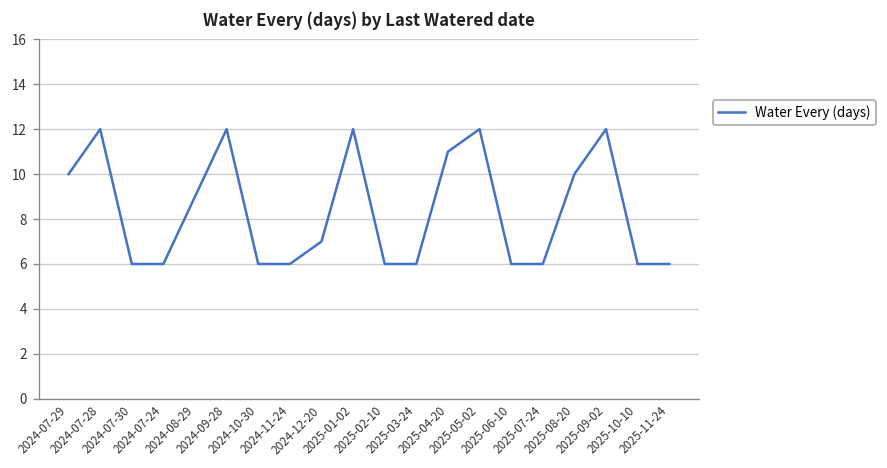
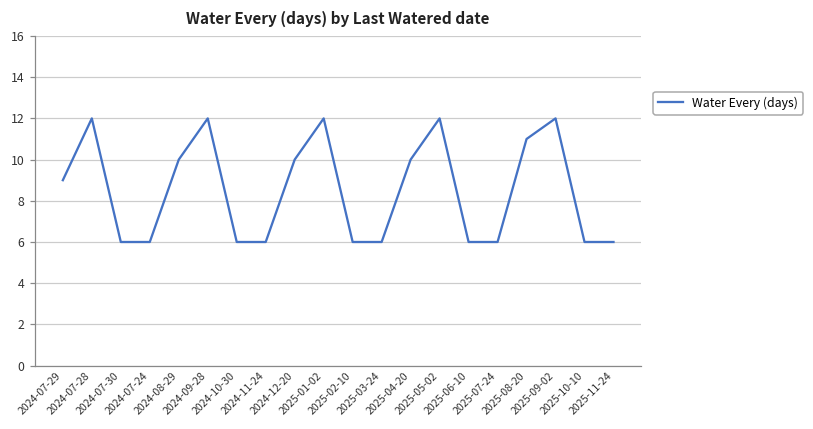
2024-07-29: 10 -> 9
2024-08-29: 9 -> 10
2024-12-20: 7 -> 10
2025-04-20: 11 -> 10
2025-08-20: 10 -> 11
